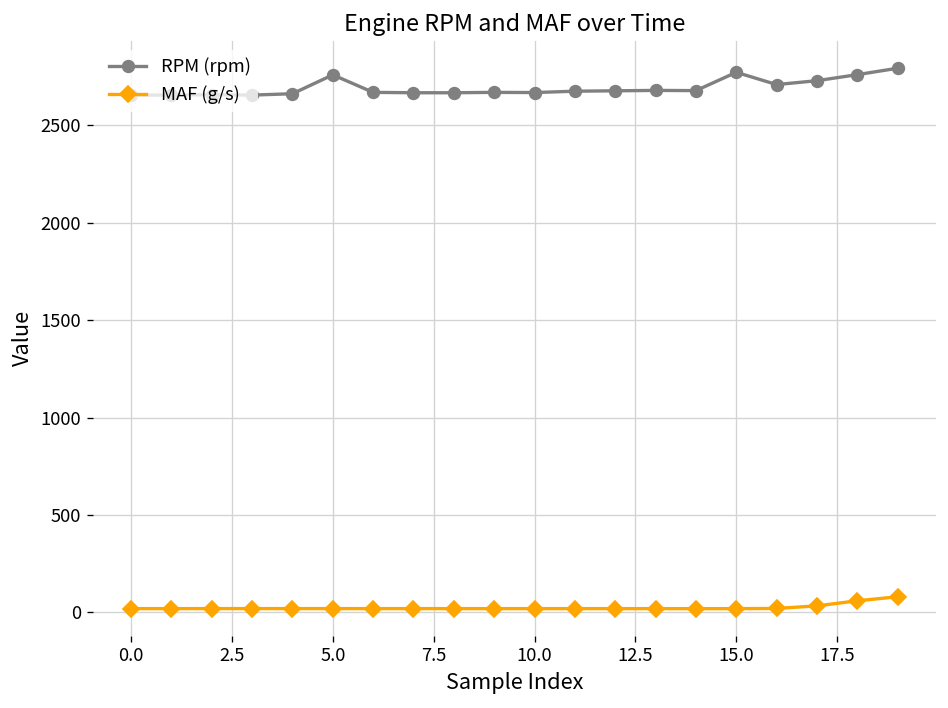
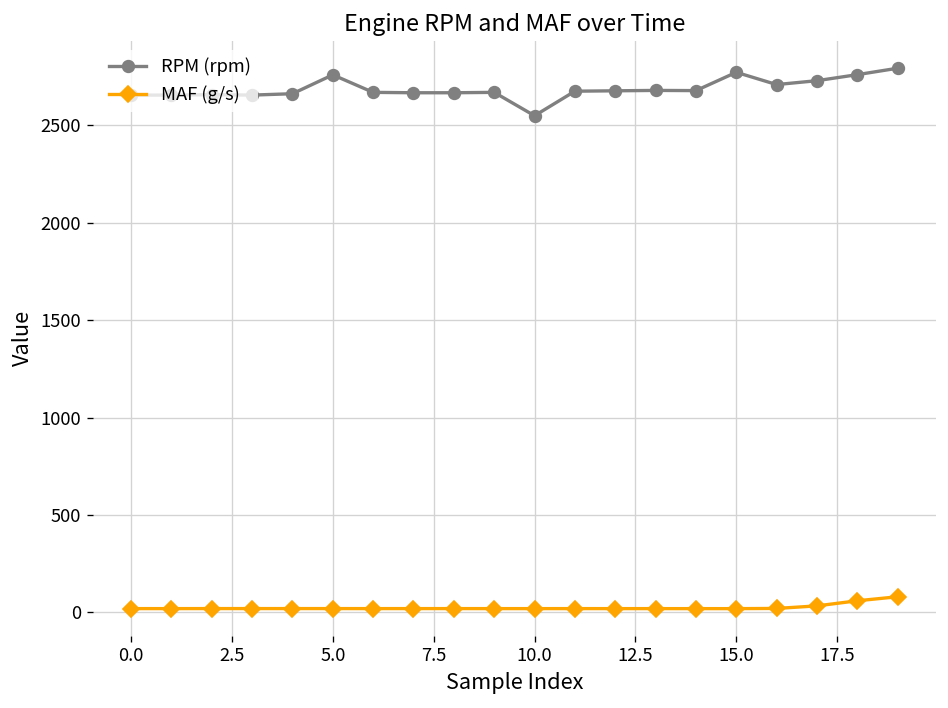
RPM (rpm), 10.0: 2670 -> 2550
